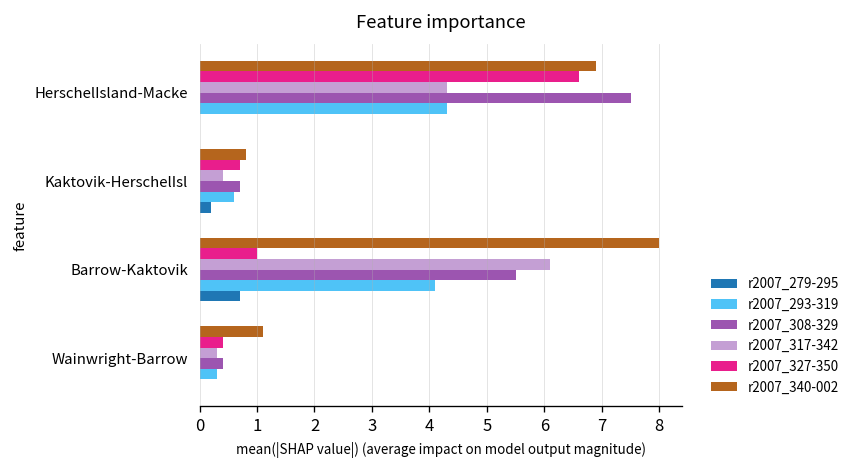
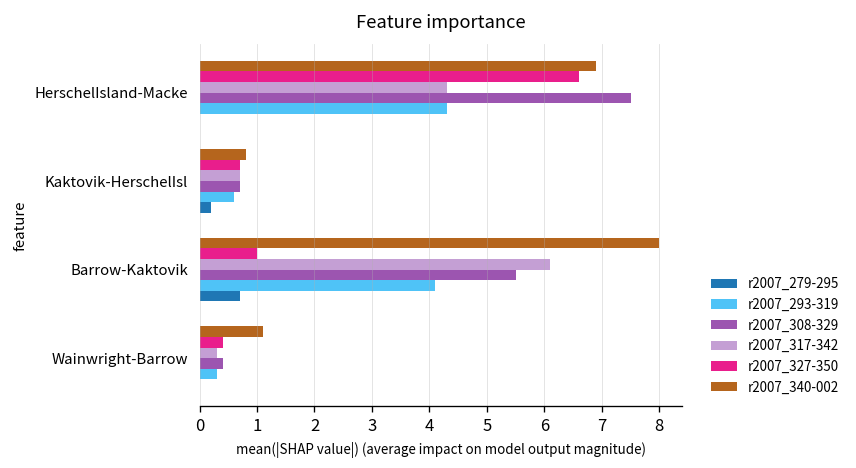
r2007_317-342, Kaktovik-HerschelIsl: 0.4 -> 0.7
